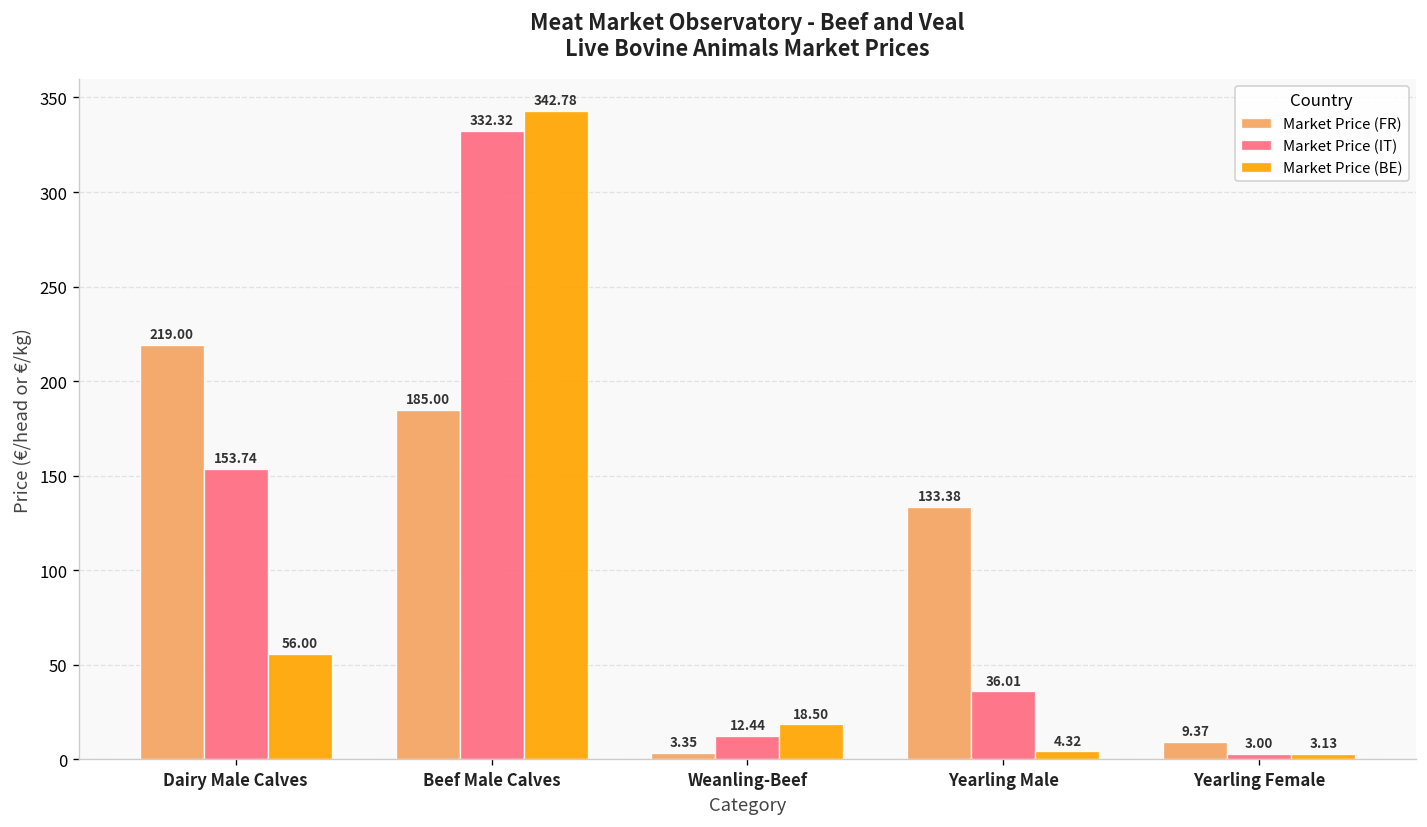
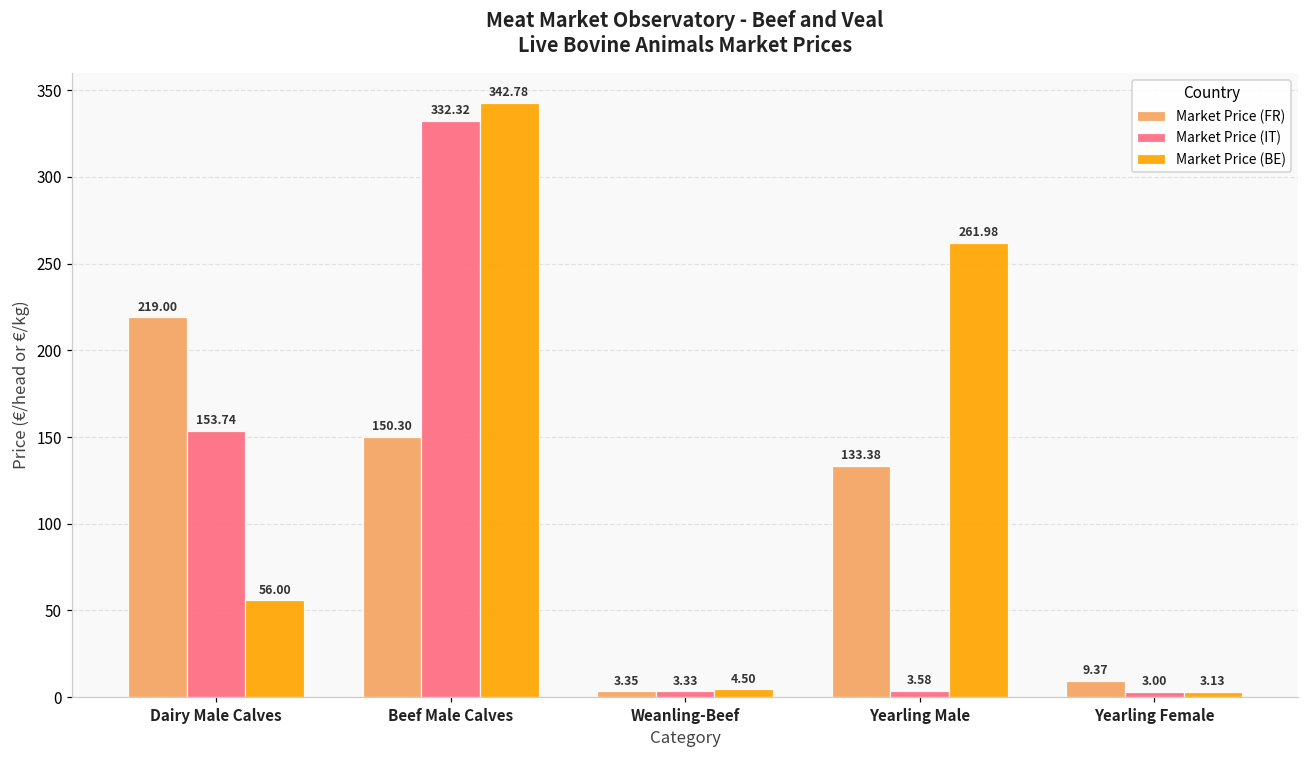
Market Price (FR), Beef Male Calves: 185.00 -> 150.30
Market Price (IT), Weanling-Beef: 12.44 -> 3.33
Market Price (BE), Weanling-Beef: 18.50 -> 4.50
Market Price (IT), Yearling Male: 36.01 -> 3.58
Market Price (BE), Yearling Male: 4.32 -> 261.98
